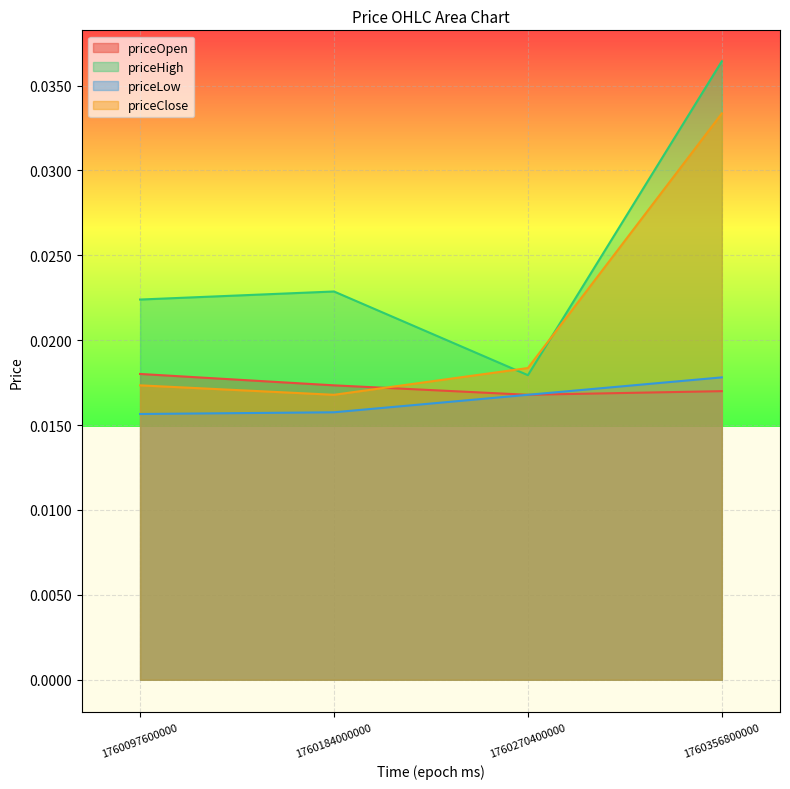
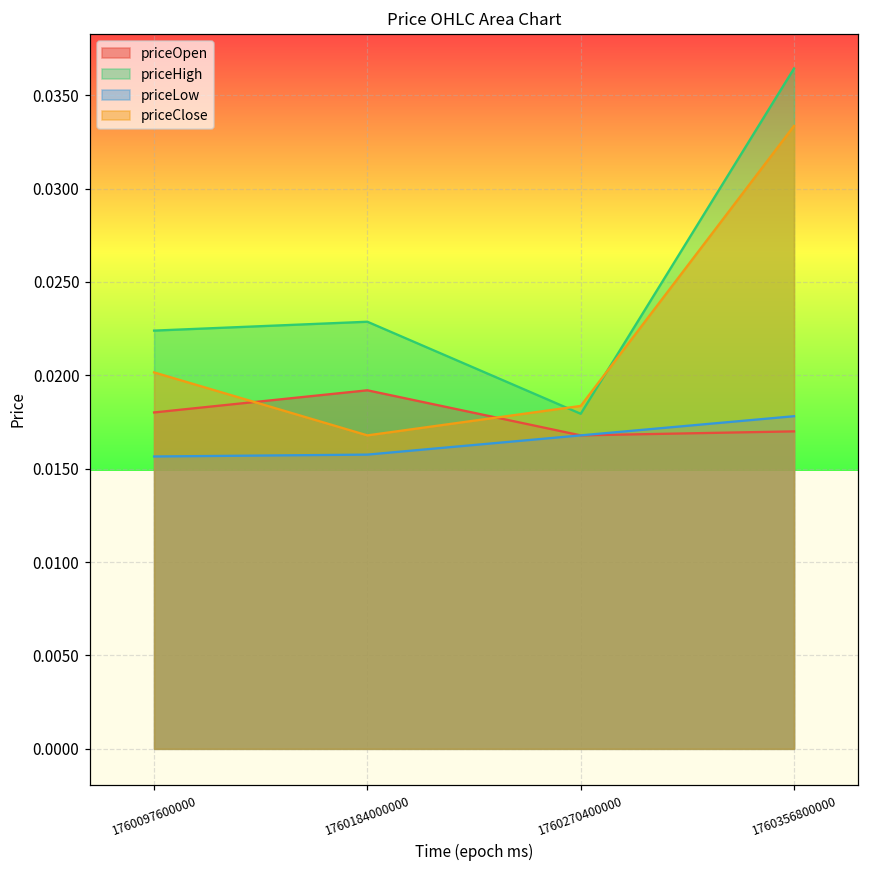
priceClose, 1760097600000: 0.0173 -> 0.0202
priceOpen, 1760184000000: 0.0173 -> 0.0192
